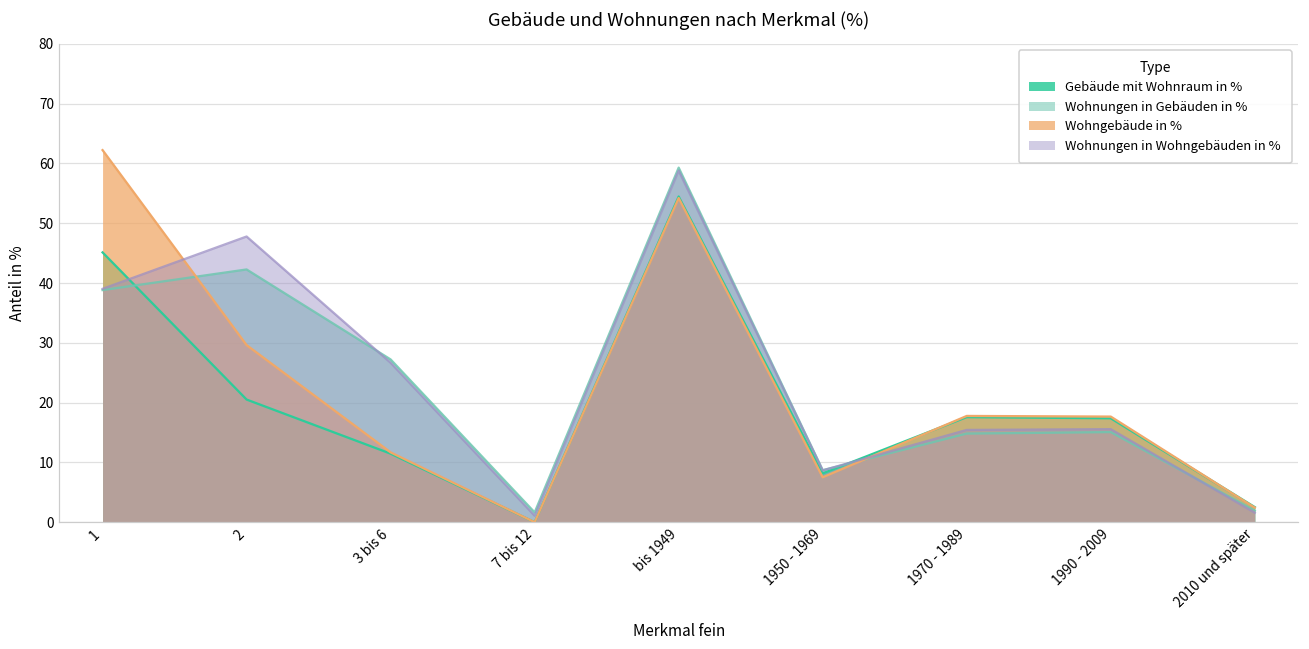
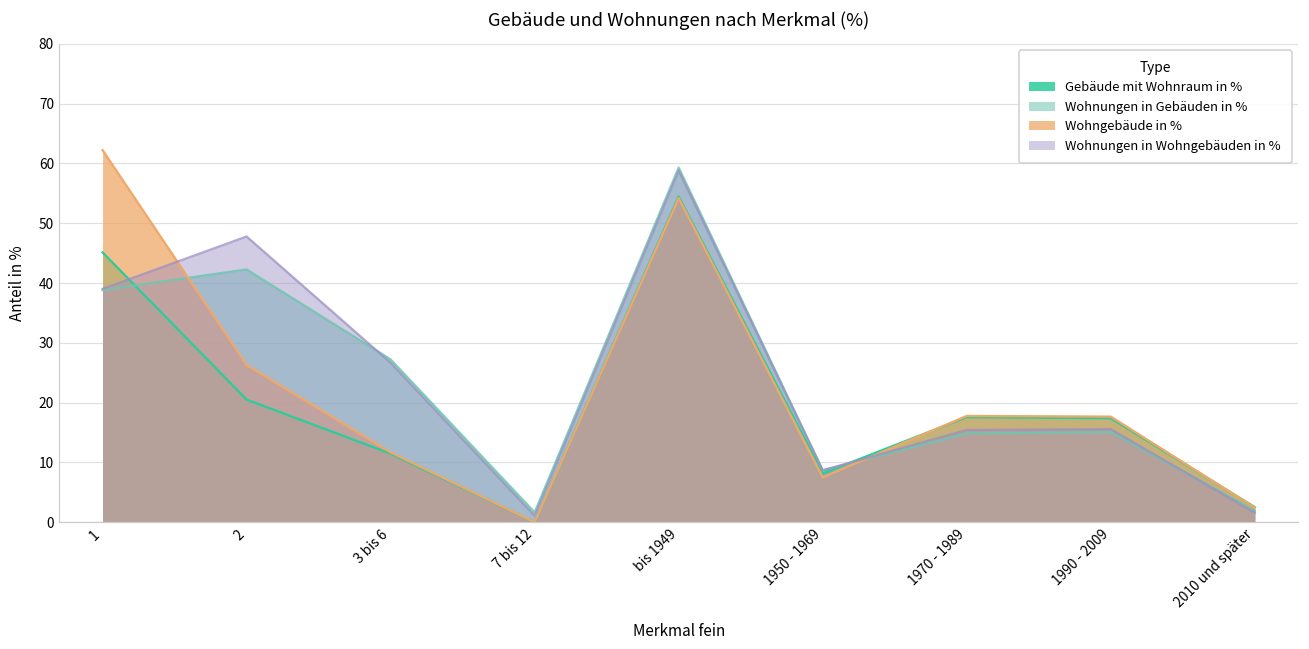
Wohngebäude in %, 2: 30 -> 26
